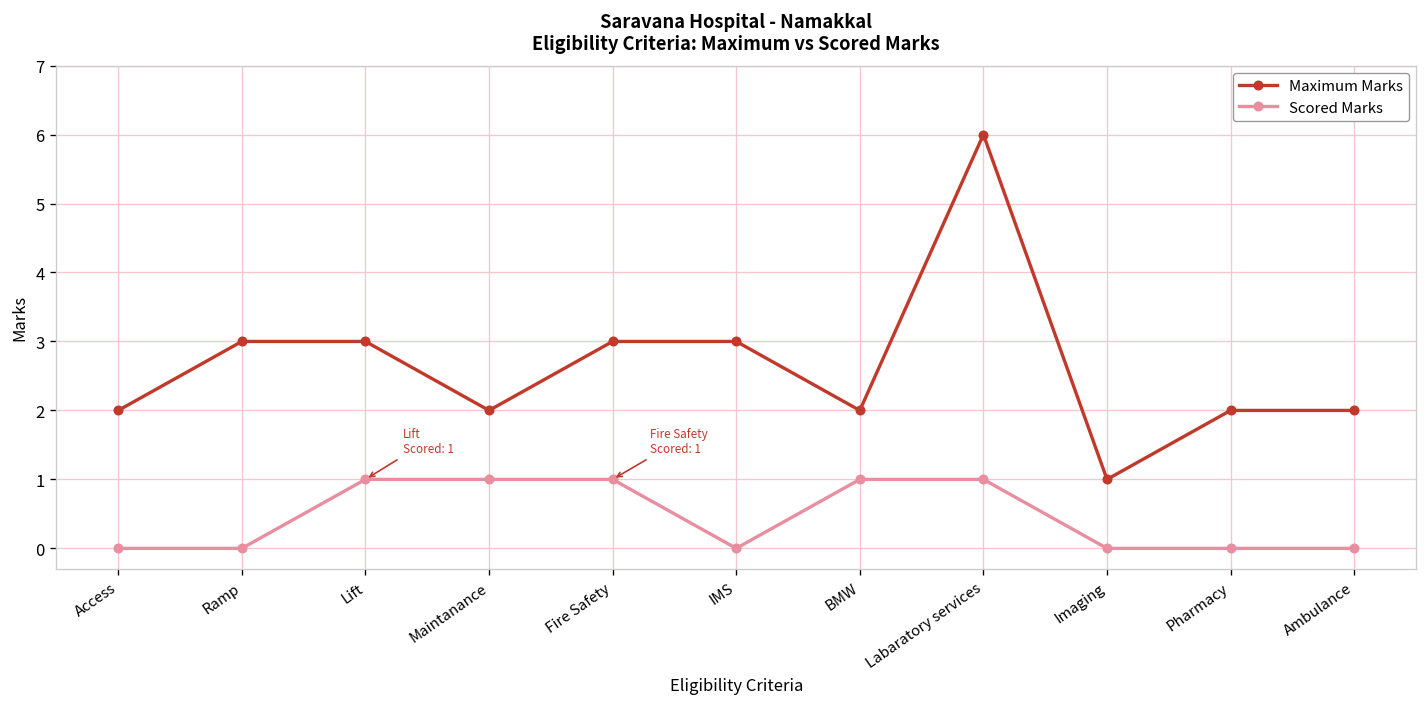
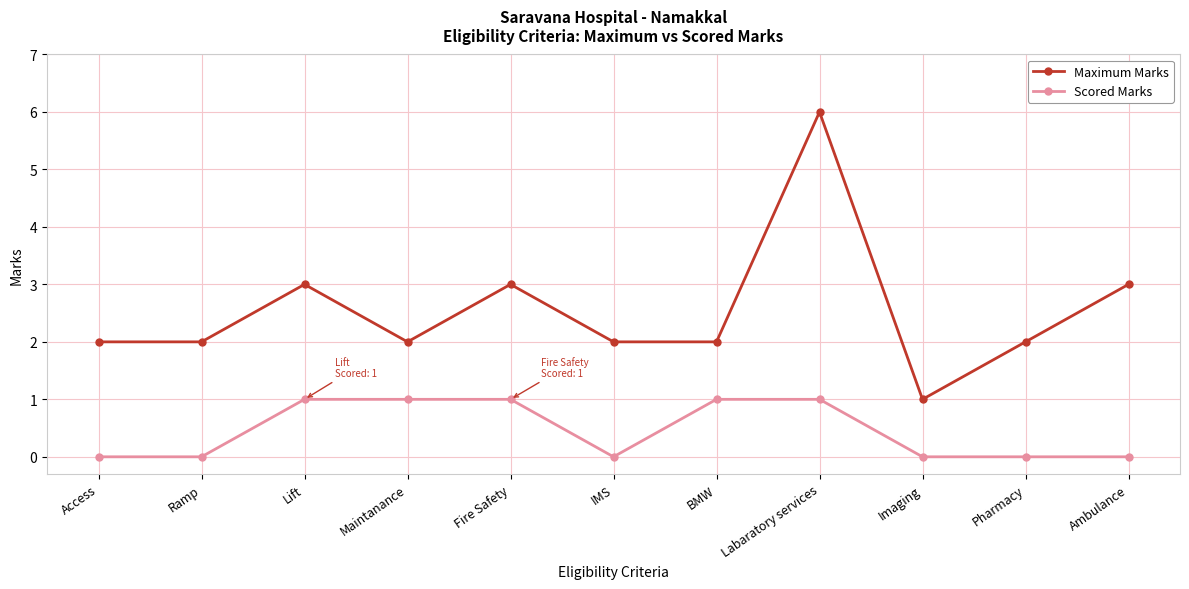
Maximum Marks, Ramp: 3 -> 2
Maximum Marks, IMS: 3 -> 2
Maximum Marks, Ambulance: 2 -> 3
